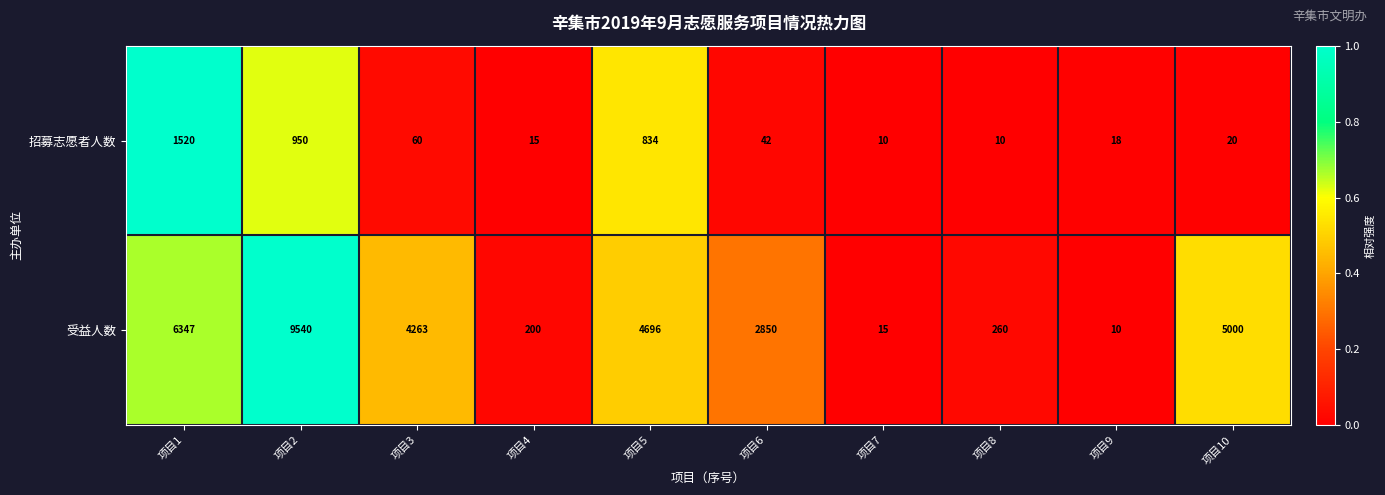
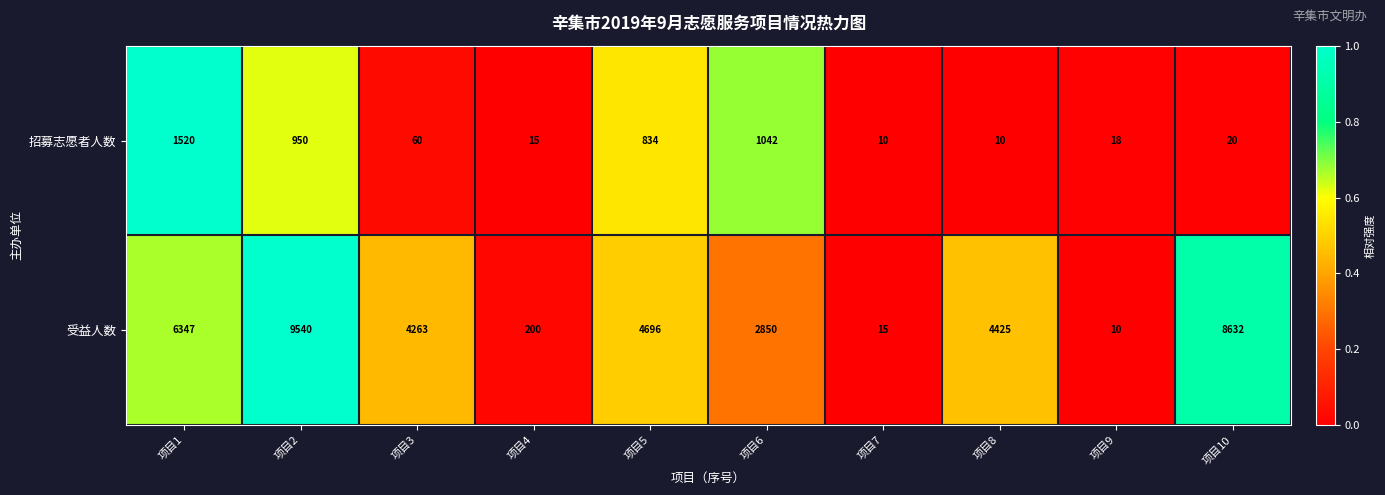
招募志愿者人数, 项目6: 42 -> 1042
受益人数, 项目8: 260 -> 4425
受益人数, 项目10: 5000 -> 8632
